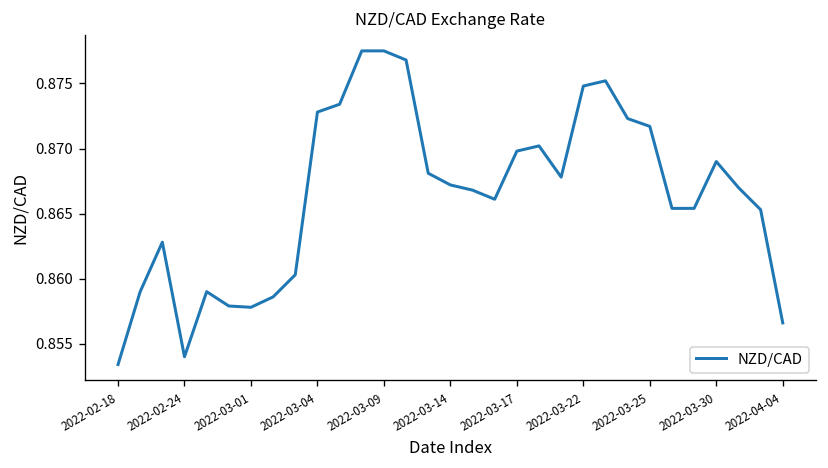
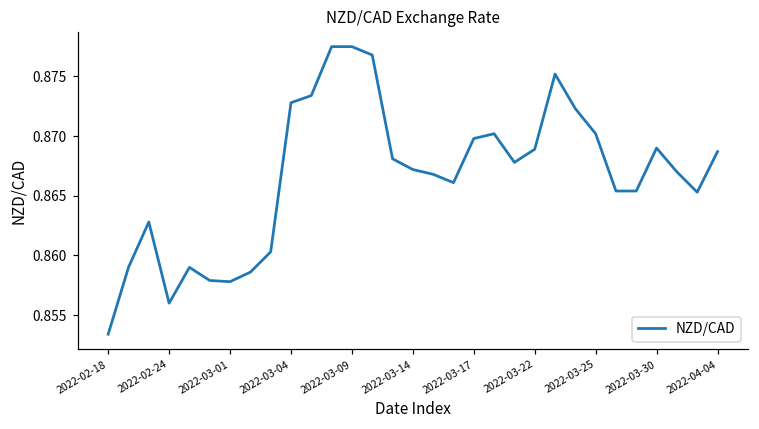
2022-02-24: 0.854 -> 0.856
2022-03-22: 0.8748 -> 0.8689
2022-03-25: 0.8717 -> 0.8702
2022-04-04: 0.8566 -> 0.8687
